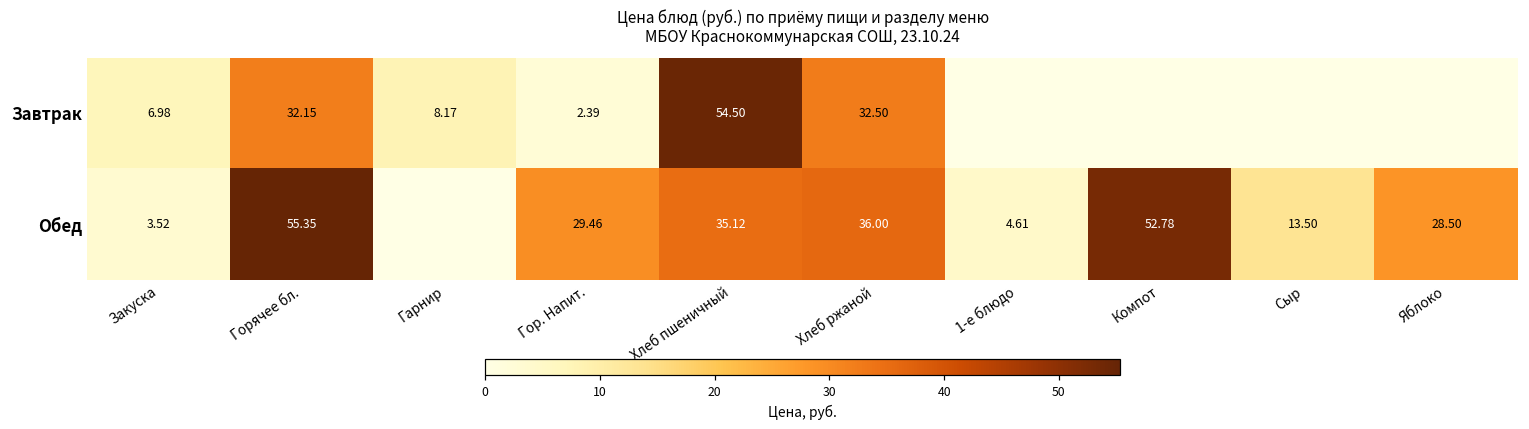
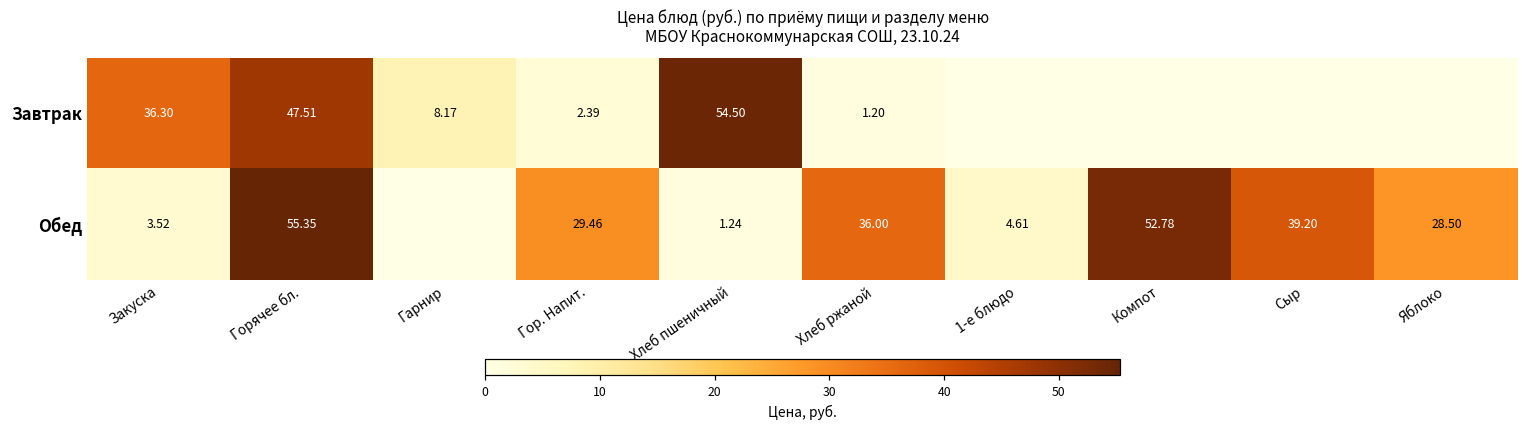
Завтрак, Закуска: 6.98 -> 36.30
Завтрак, Горячее бл.: 32.15 -> 47.51
Завтрак, Хлеб ржаной: 32.50 -> 1.20
Обед, Хлеб пшеничный: 35.12 -> 1.24
Обед, Сыр: 13.50 -> 39.20
